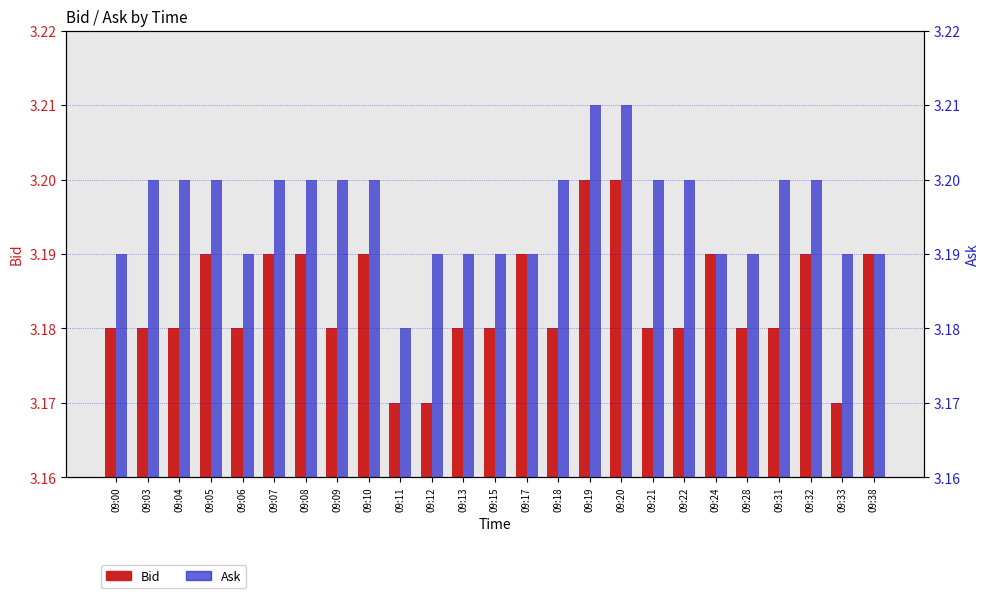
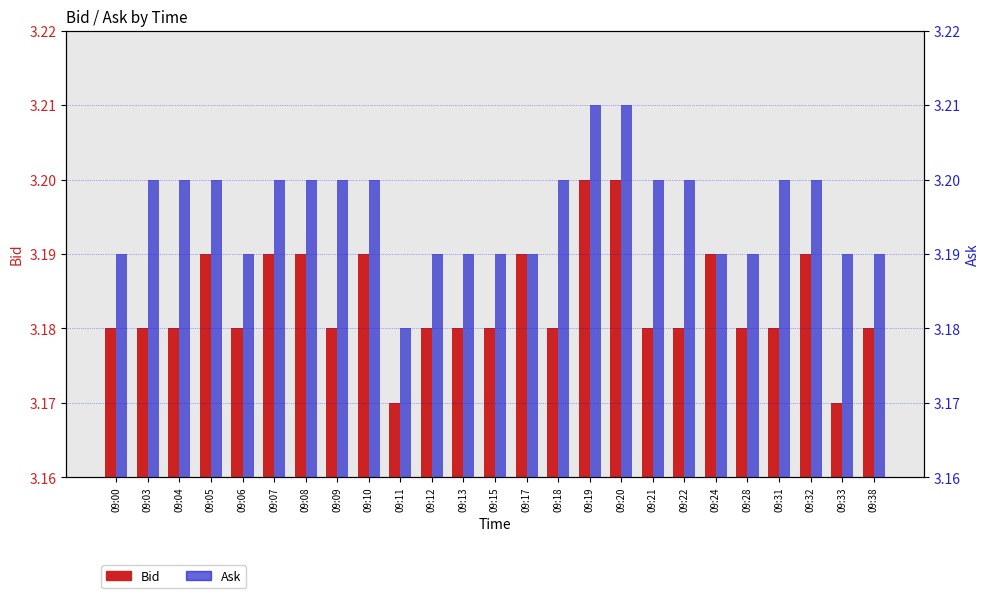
Bid, 09:12: 3.17 -> 3.18
Bid, 09:38: 3.19 -> 3.18
